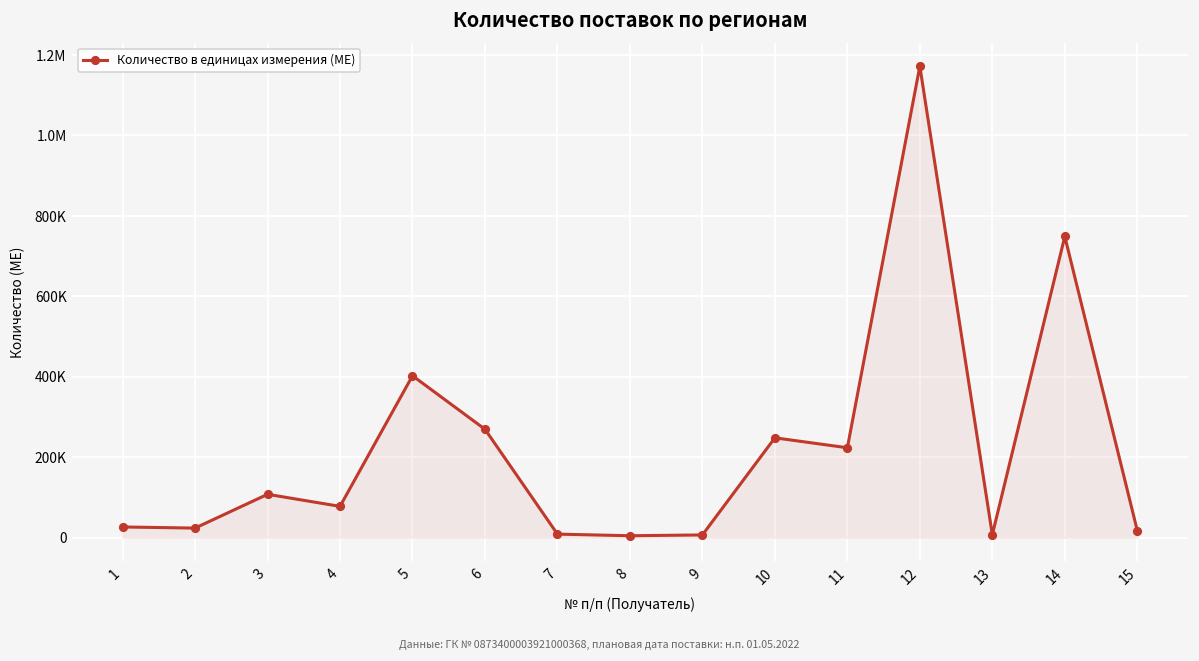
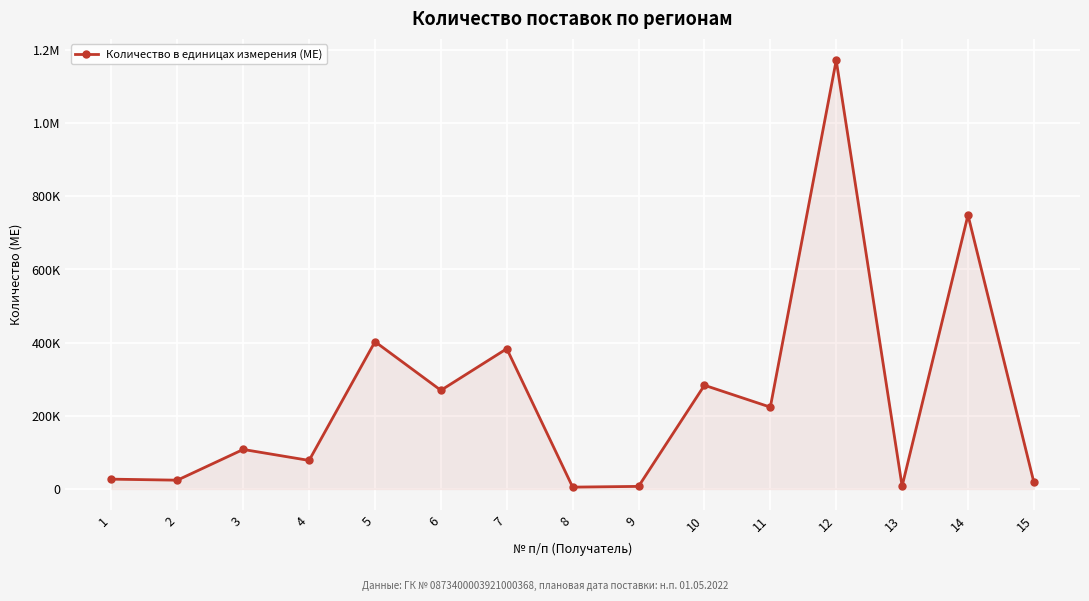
7: 10000 -> 380000
10: 250000 -> 280000
